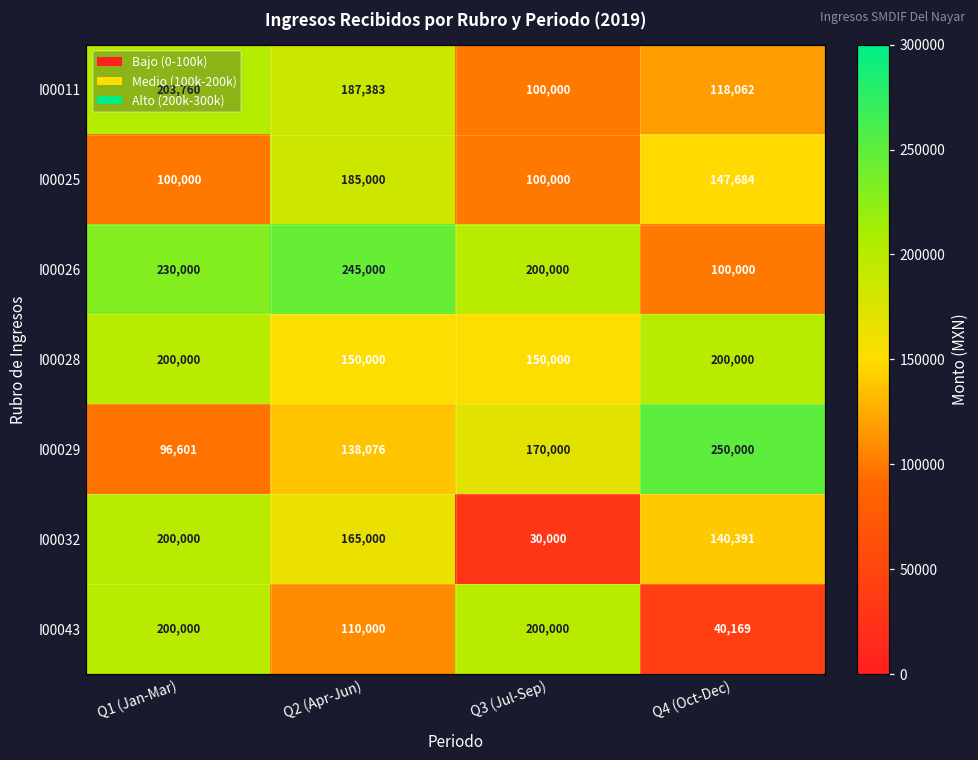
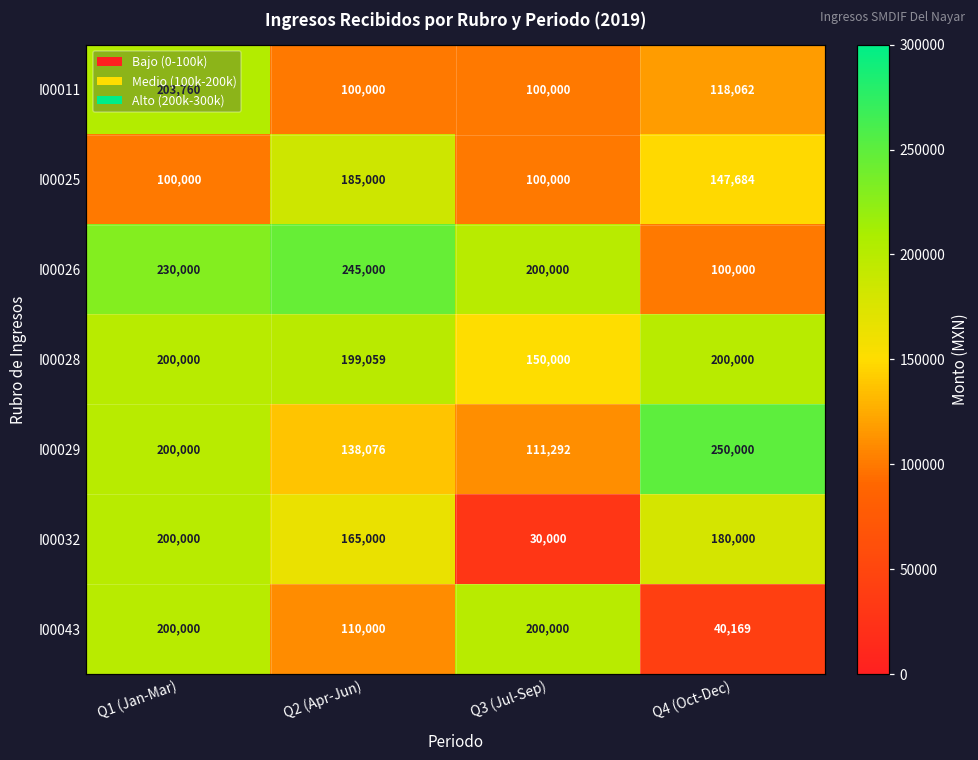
I00011, Q2 (Apr-Jun): 187,383 -> 100,000
I00028, Q2 (Apr-Jun): 150,000 -> 199,059
I00029, Q1 (Jan-Mar): 96,601 -> 200,000
I00029, Q3 (Jul-Sep): 170,000 -> 111,292
I00032, Q4 (Oct-Dec): 140,391 -> 180,000
